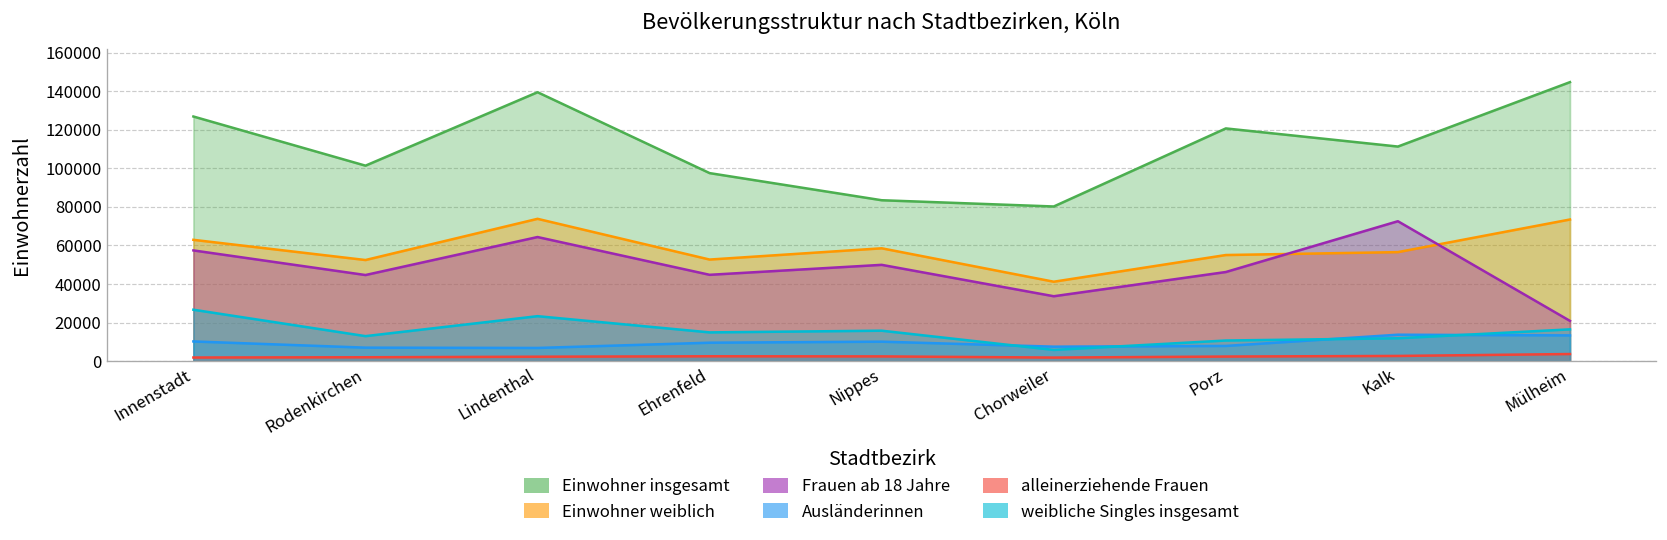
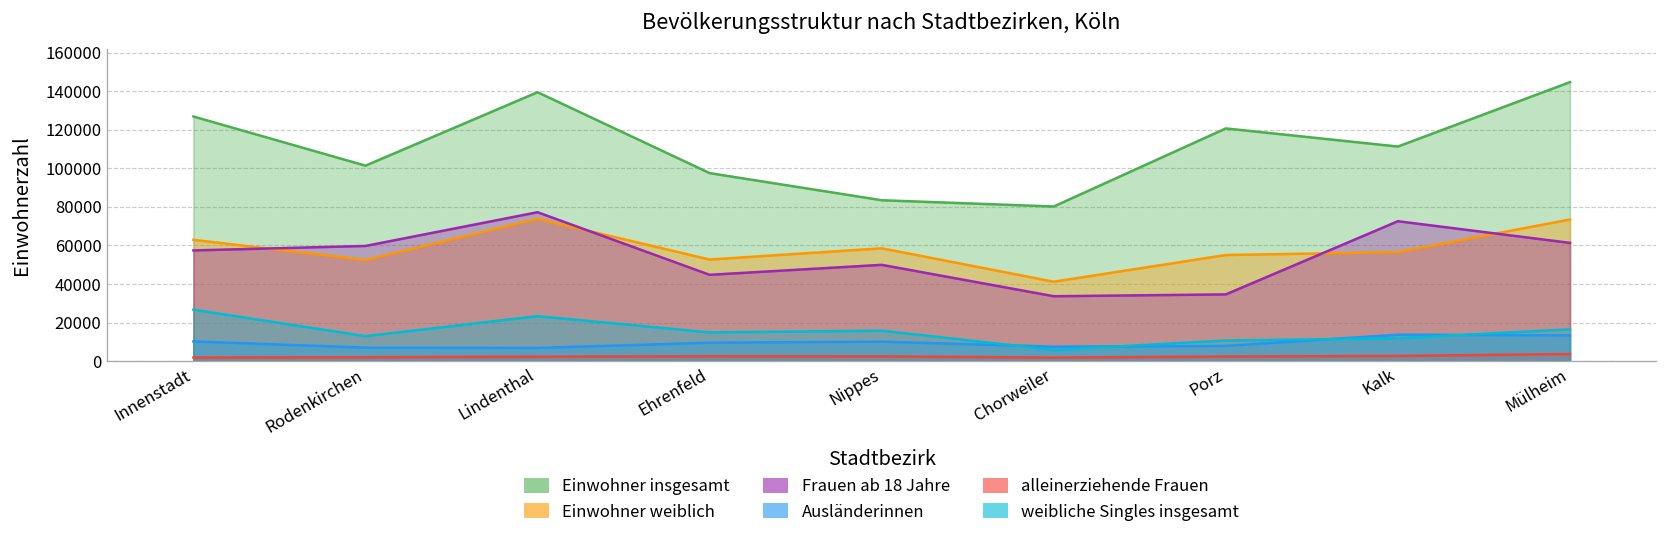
Frauen ab 18 Jahre, Rodenkirchen: 45000 -> 60000
Frauen ab 18 Jahre, Lindenthal: 64000 -> 77000
Frauen ab 18 Jahre, Porz: 46000 -> 35000
Frauen ab 18 Jahre, Mülheim: 21000 -> 61000
